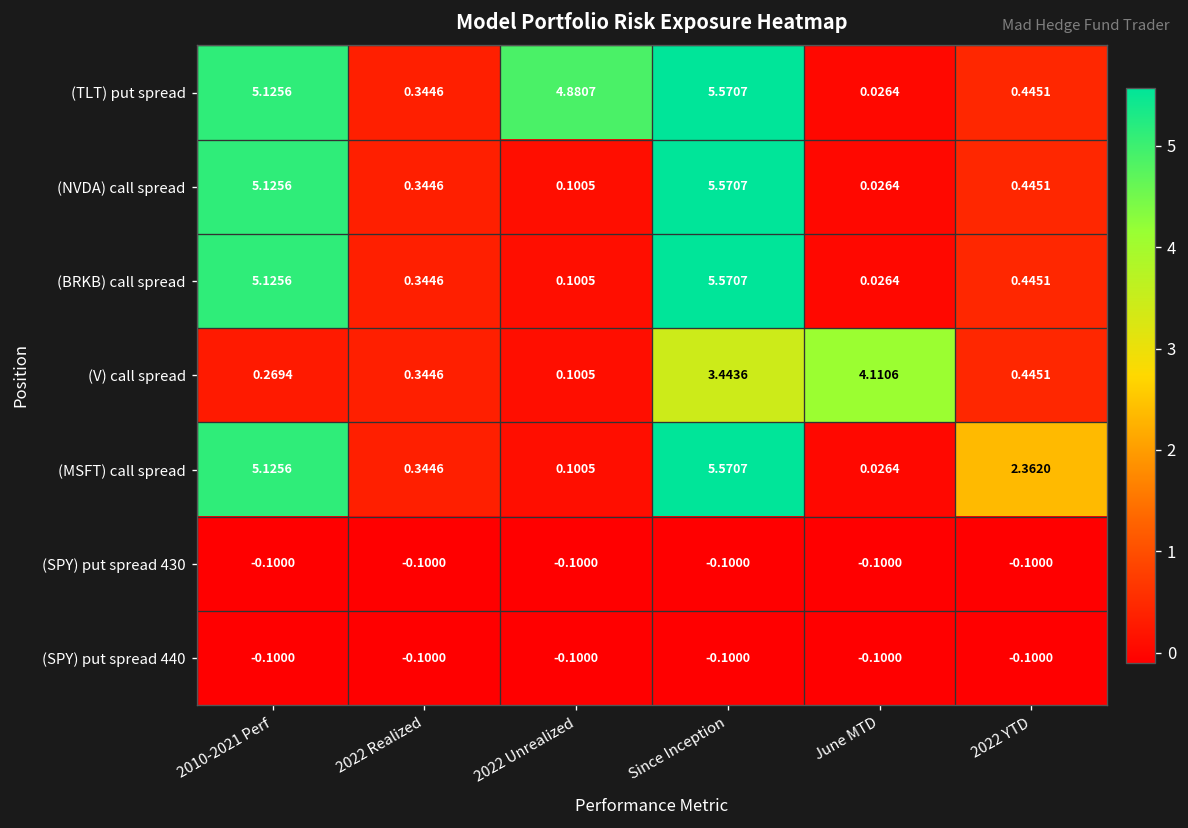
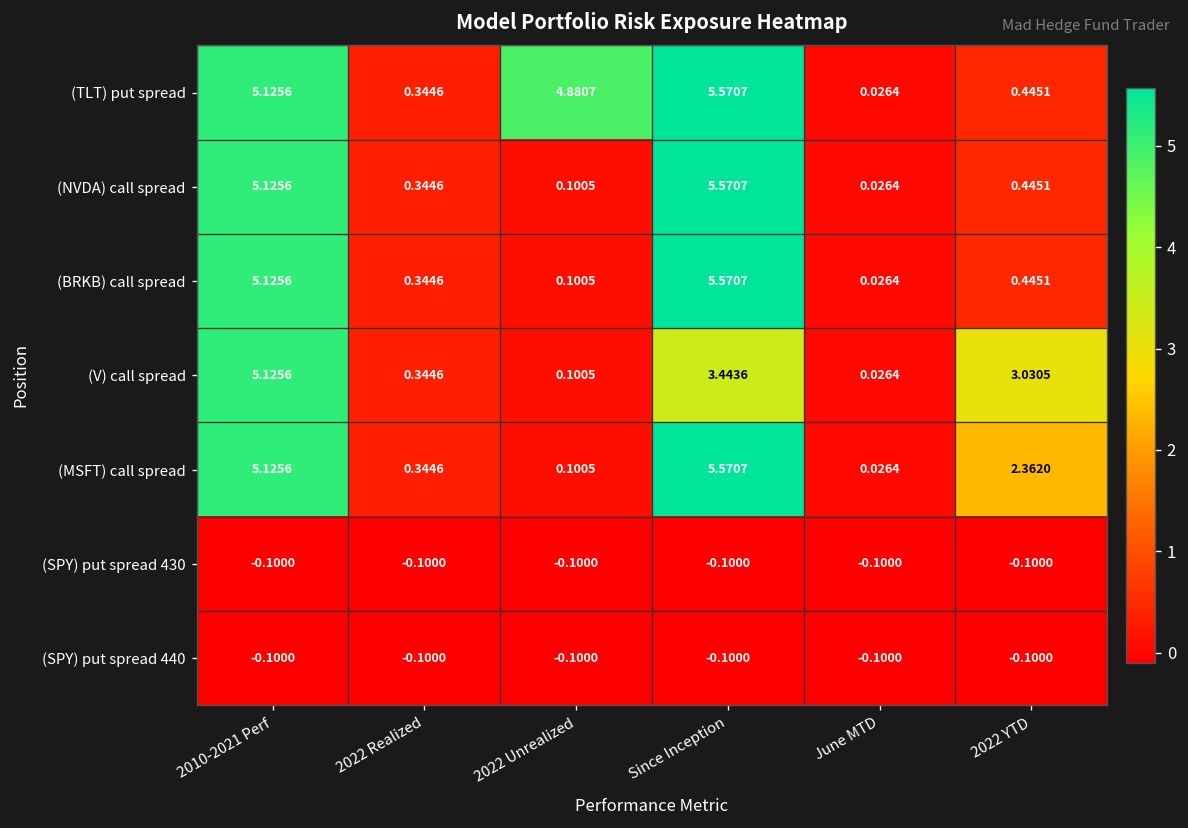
(V) call spread, 2010-2021 Perf: 0.2694 -> 5.1256
(V) call spread, June MTD: 4.1106 -> 0.0264
(V) call spread, 2022 YTD: 0.4451 -> 3.0305
